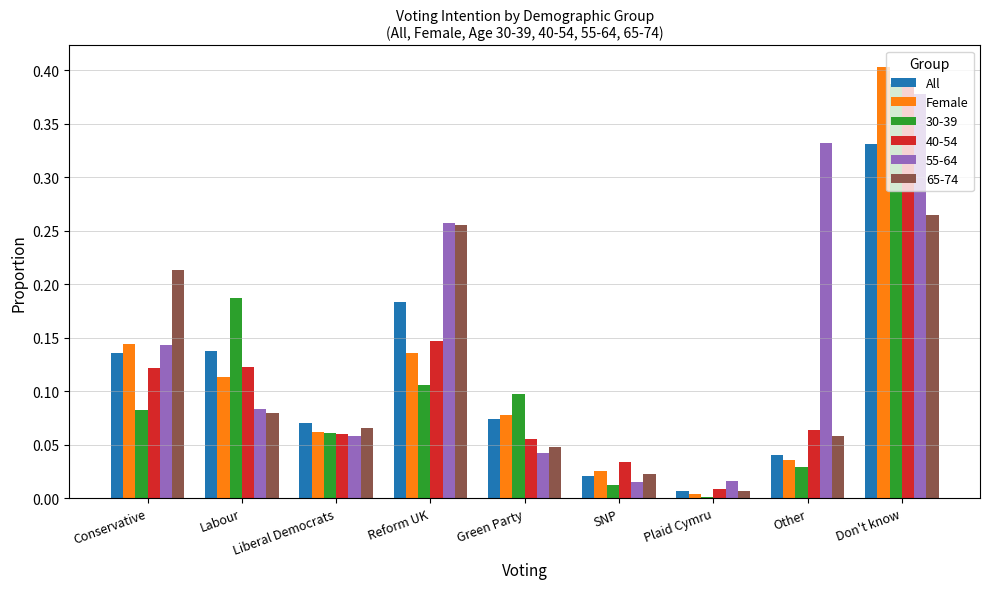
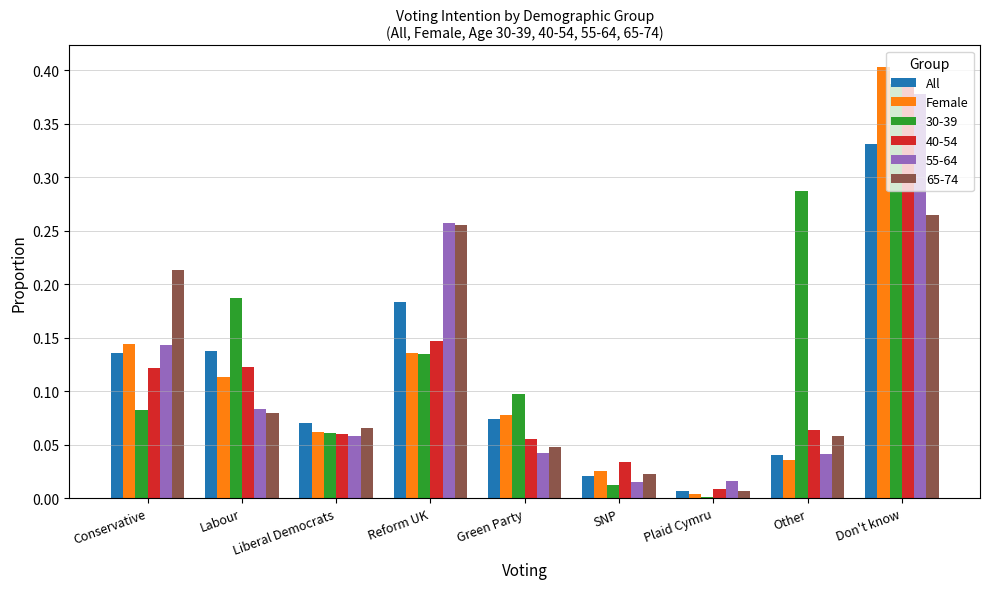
30-39, Reform UK: 0.106 -> 0.135
30-39, Other: 0.029 -> 0.287
55-64, Other: 0.332 -> 0.042
